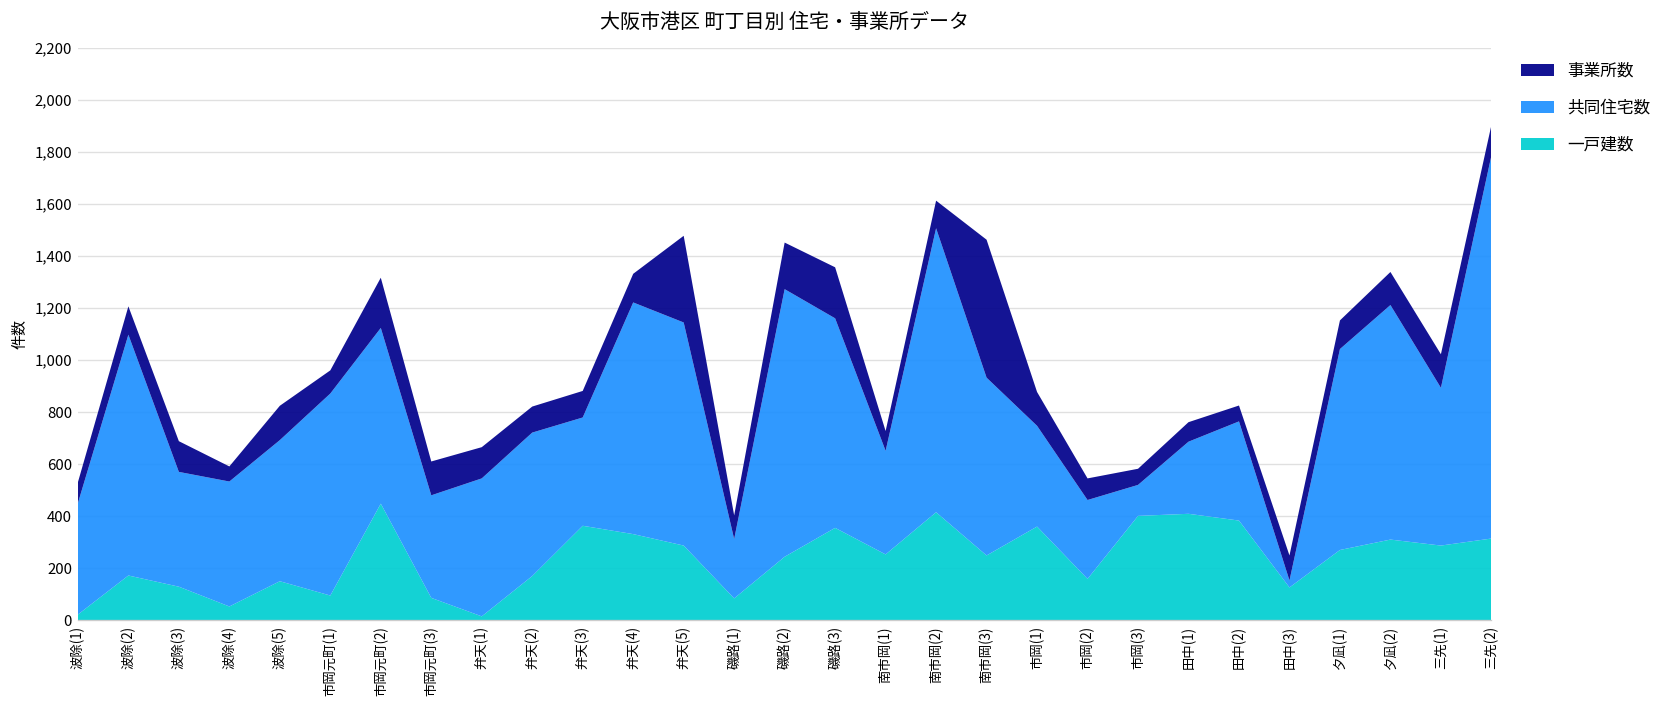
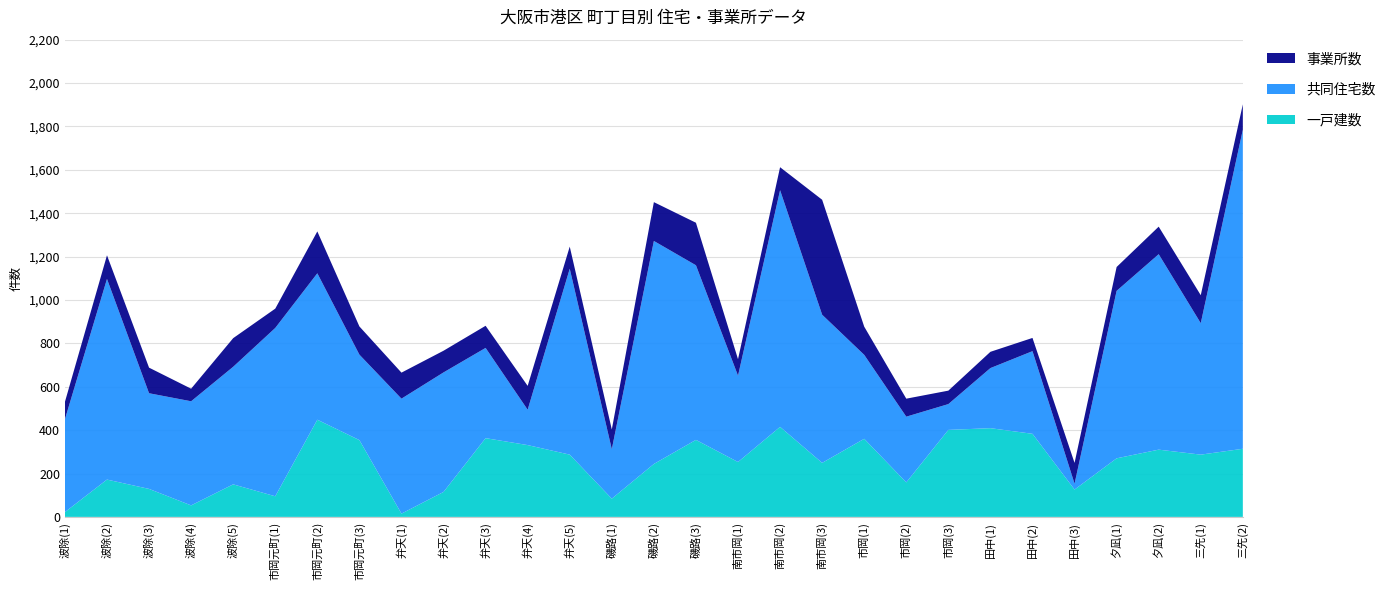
一戸建数, 市岡元町(3): 90 -> 350
一戸建数, 弁天(2): 170 -> 120
共同住宅数, 弁天(4): 890 -> 160
事業所数, 弁天(5): 330 -> 100
